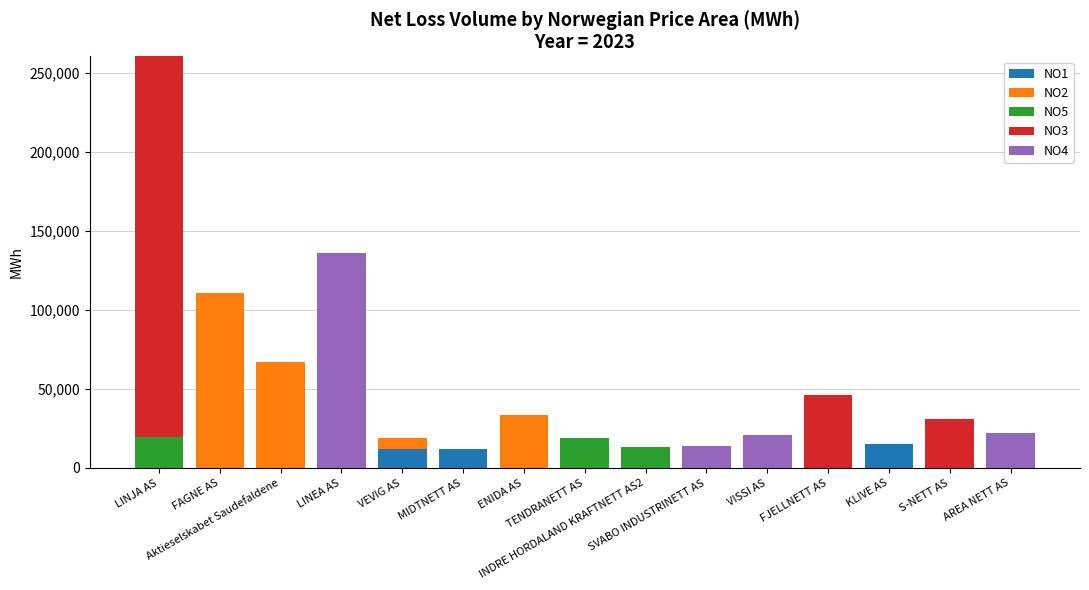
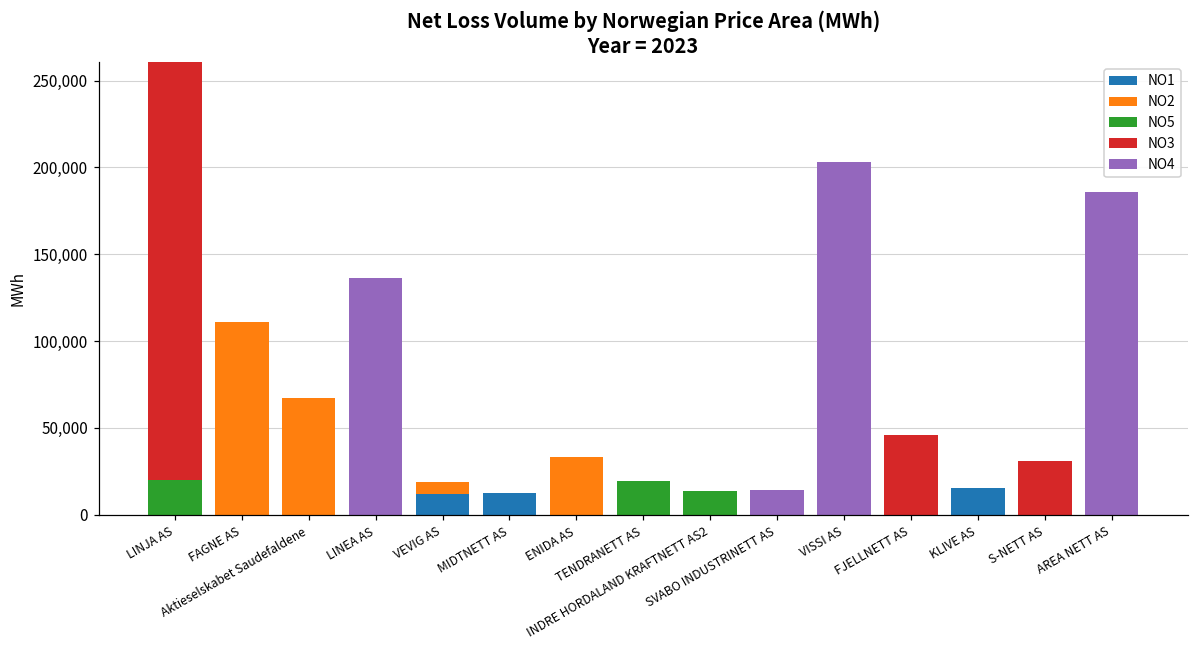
NO4, VISSI AS: 21,000 -> 203,000
NO4, AREA NETT AS: 22,000 -> 186,000
